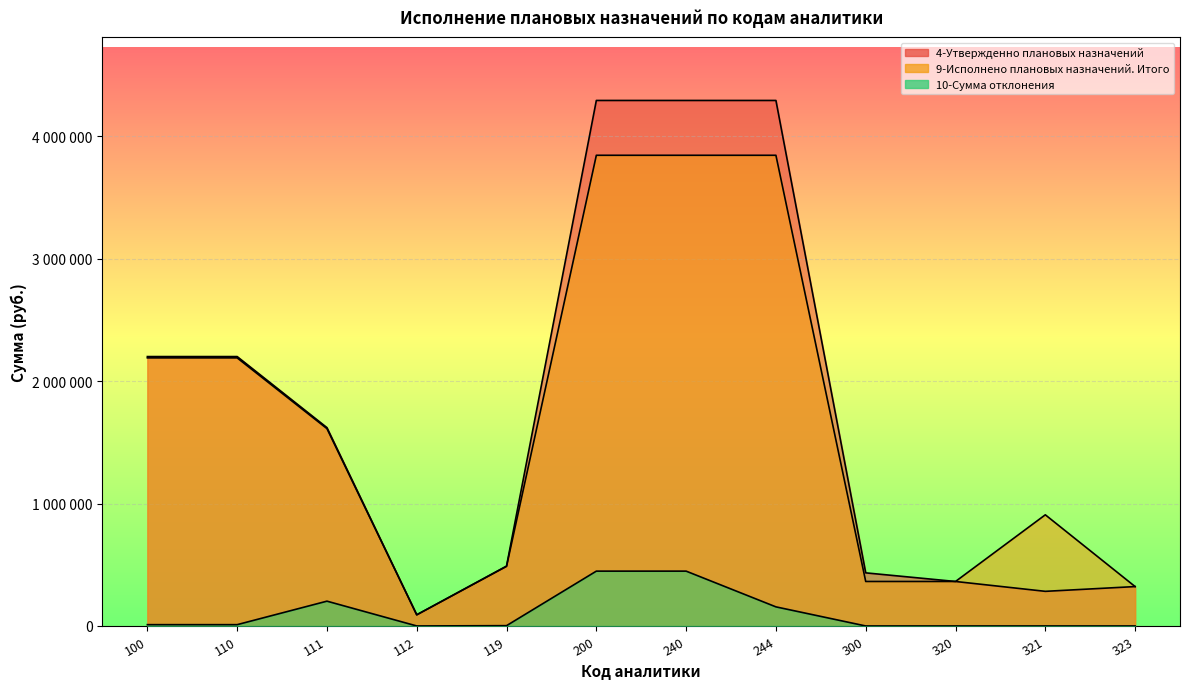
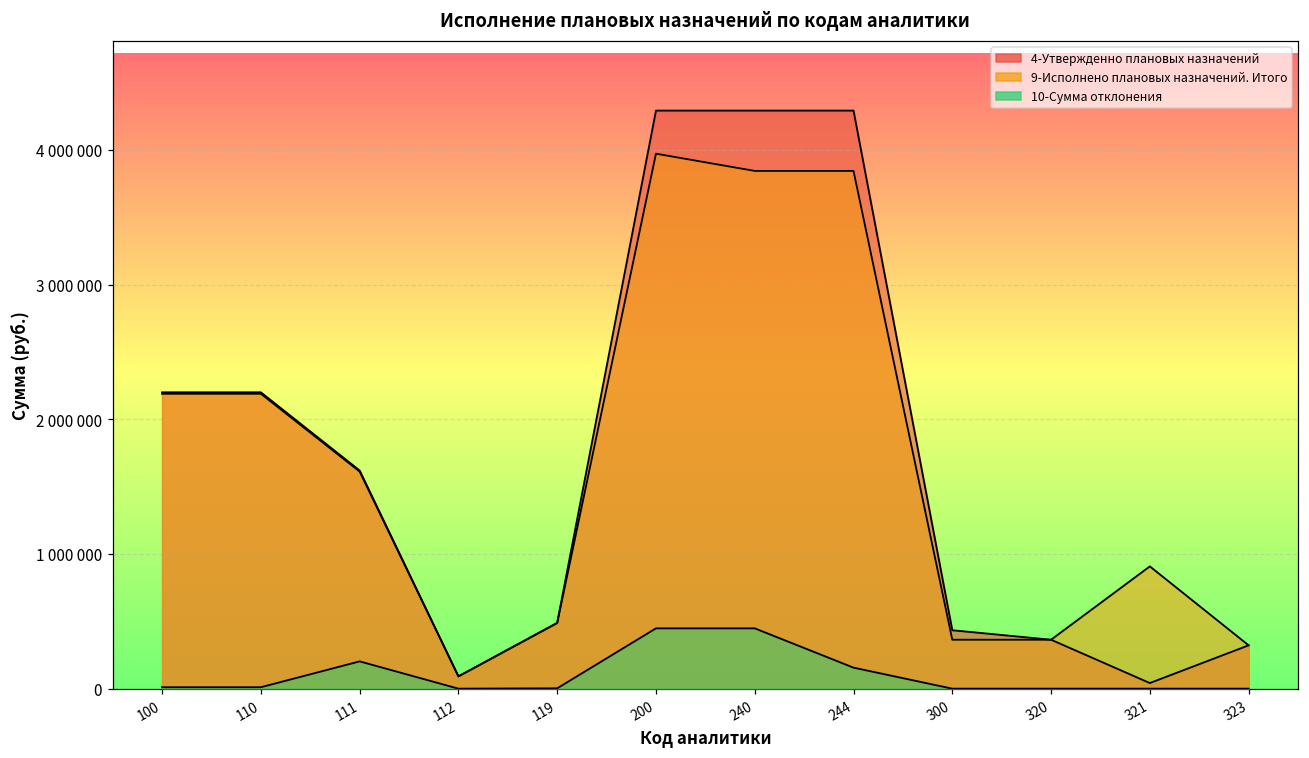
9-Исполнено плановых назначений. Итого, 200: 3840000 -> 3970000
4-Утвержденно плановых назначений, 321: 280000 -> 40000
